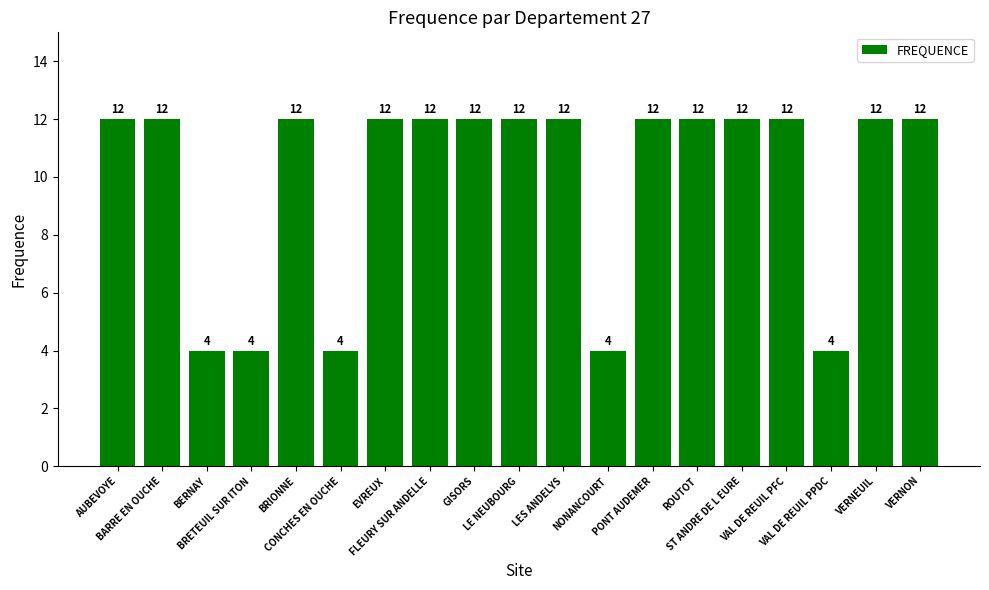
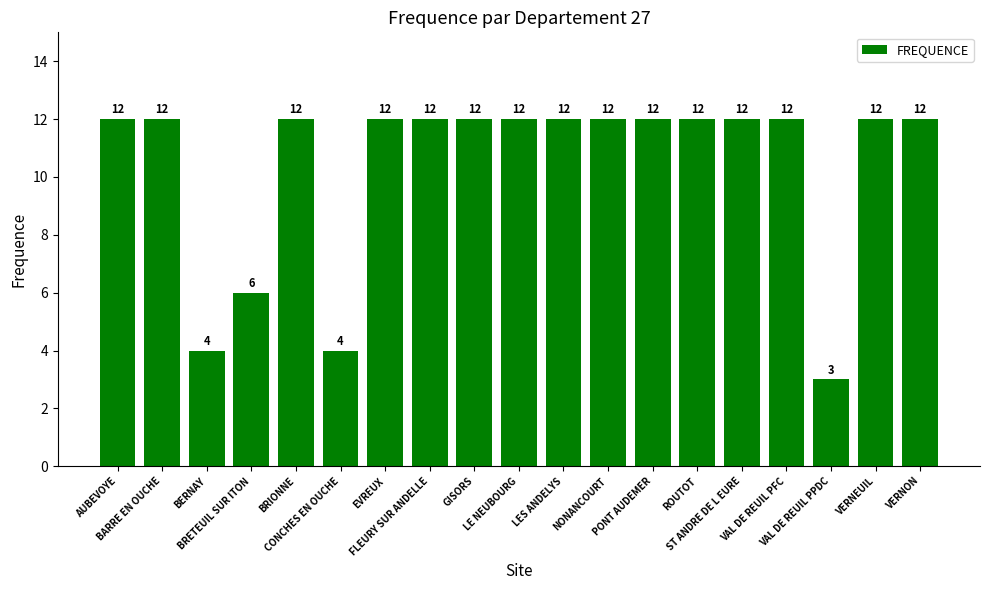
BRETEUIL SUR ITON: 4 -> 6
NONANCOURT: 4 -> 12
VAL DE REUIL PPDC: 4 -> 3
